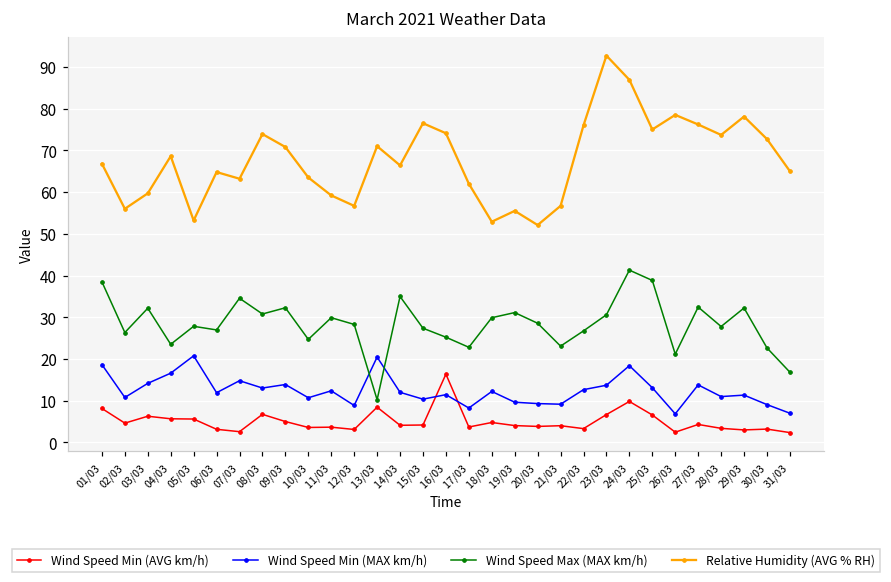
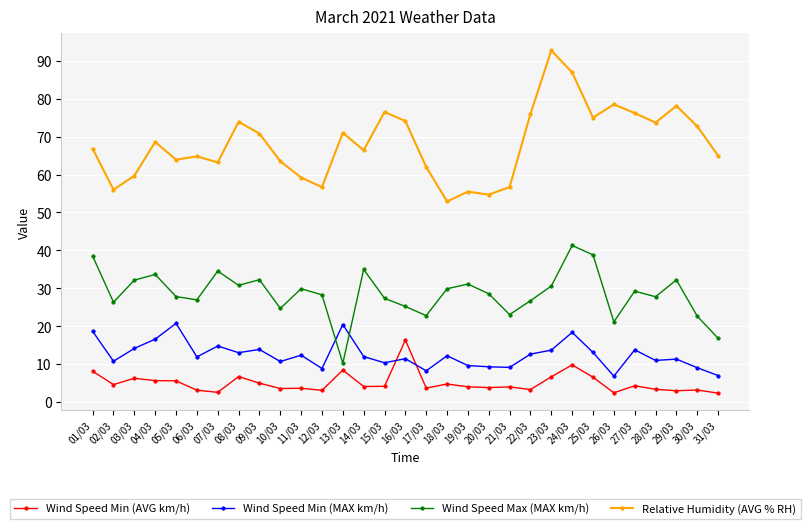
Wind Speed Max (MAX km/h), 04/03: 24 -> 34
Relative Humidity (AVG % RH), 05/03: 53 -> 64
Relative Humidity (AVG % RH), 20/03: 52 -> 55
Wind Speed Max (MAX km/h), 27/03: 32 -> 29
